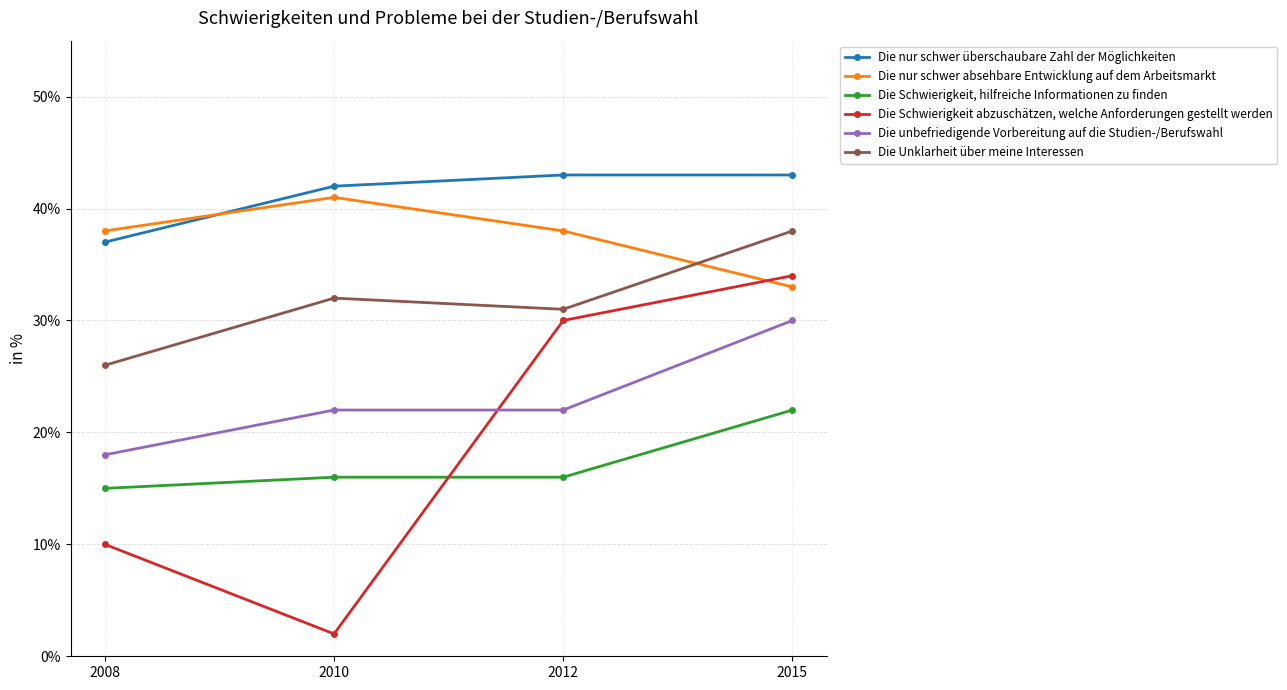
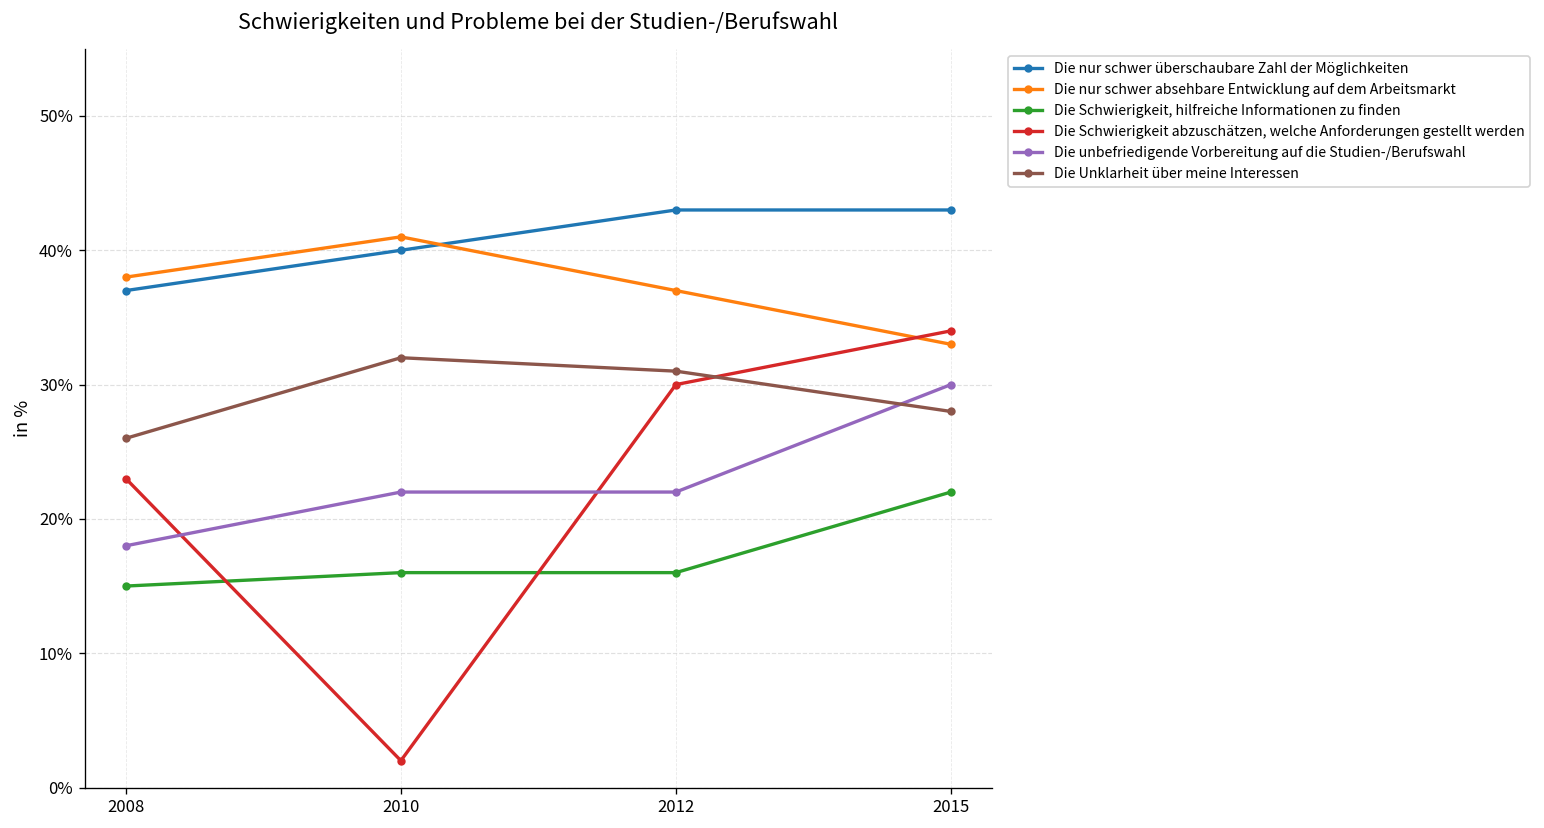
Die Schwierigkeit abzuschätzen, welche Anforderungen gestellt werden, 2008: 10% -> 23%
Die nur schwer überschaubare Zahl der Möglichkeiten, 2010: 42% -> 40%
Die nur schwer absehbare Entwicklung auf dem Arbeitsmarkt, 2012: 38% -> 37%
Die Unklarheit über meine Interessen, 2015: 38% -> 28%
